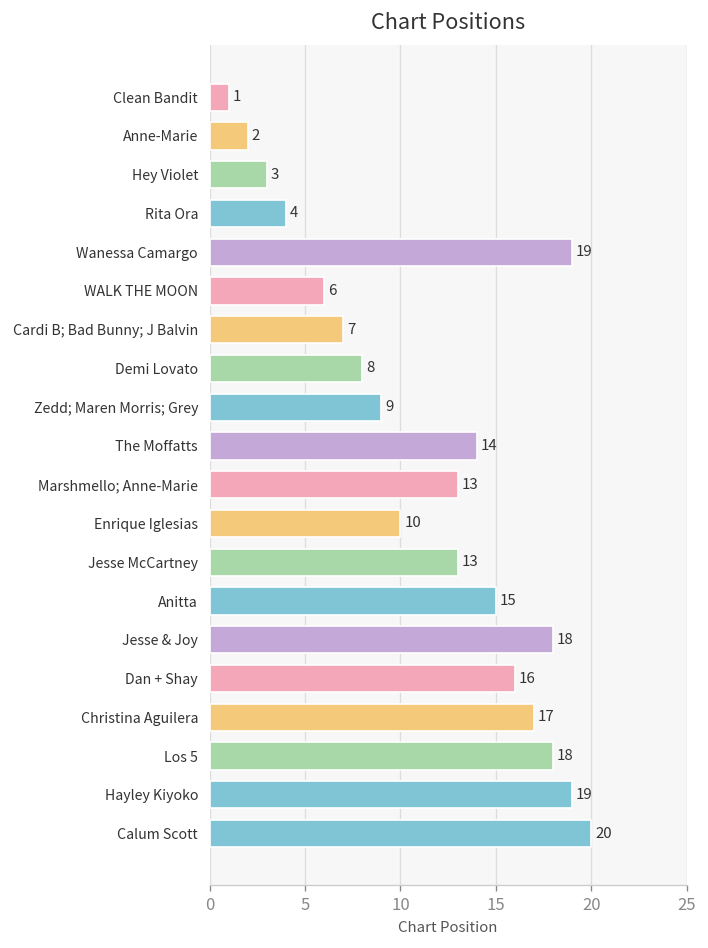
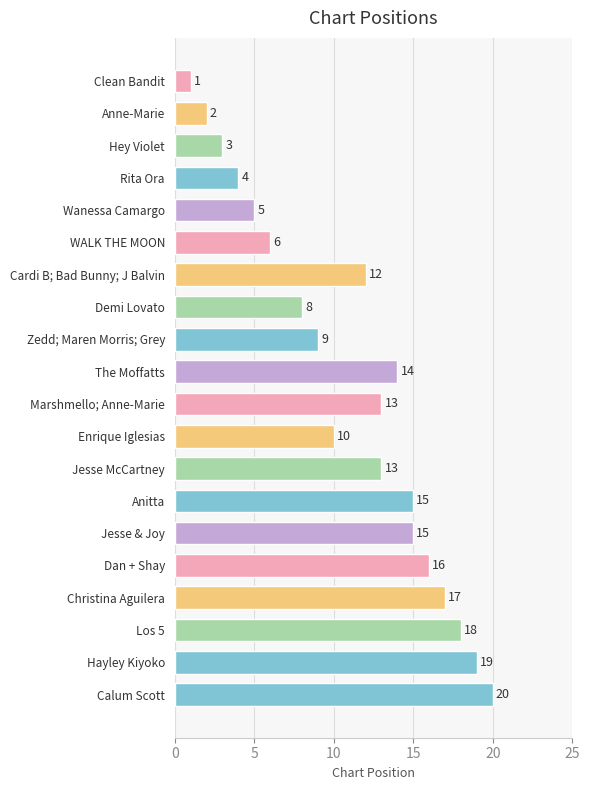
Wanessa Camargo: 19 -> 5
Cardi B; Bad Bunny; J Balvin: 7 -> 12
Jesse & Joy: 18 -> 15
